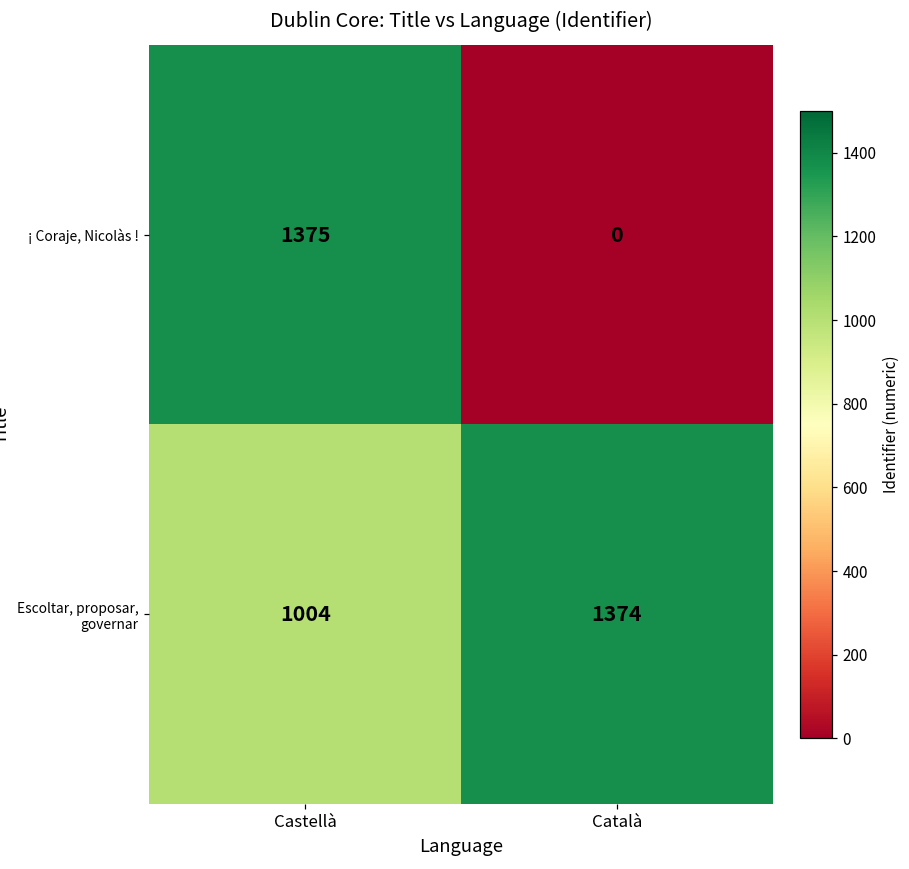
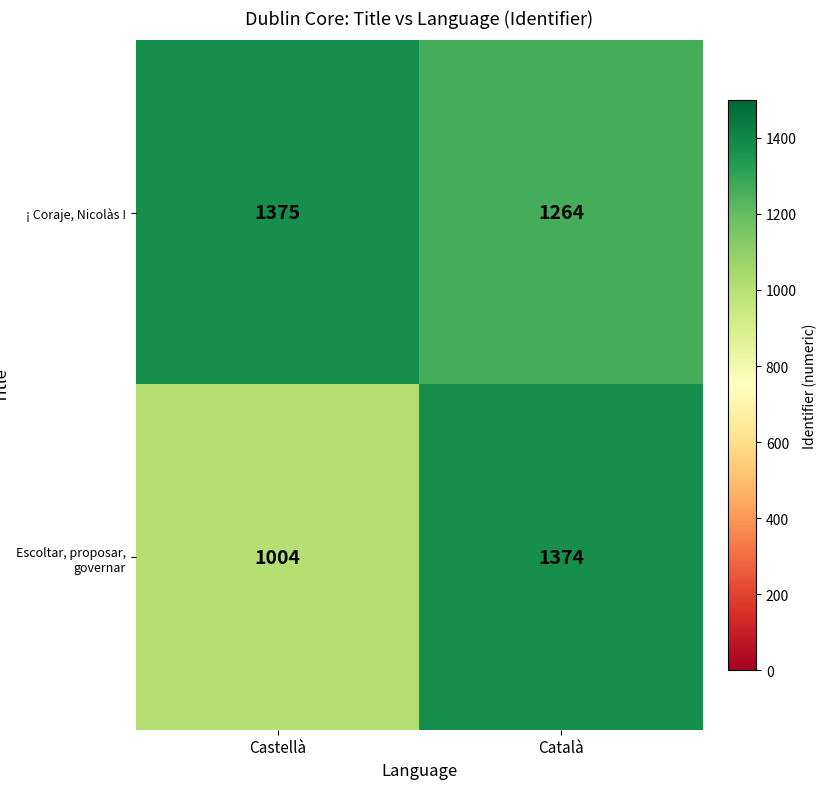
¡ Coraje, Nicolàs !, Català: 0 -> 1264
